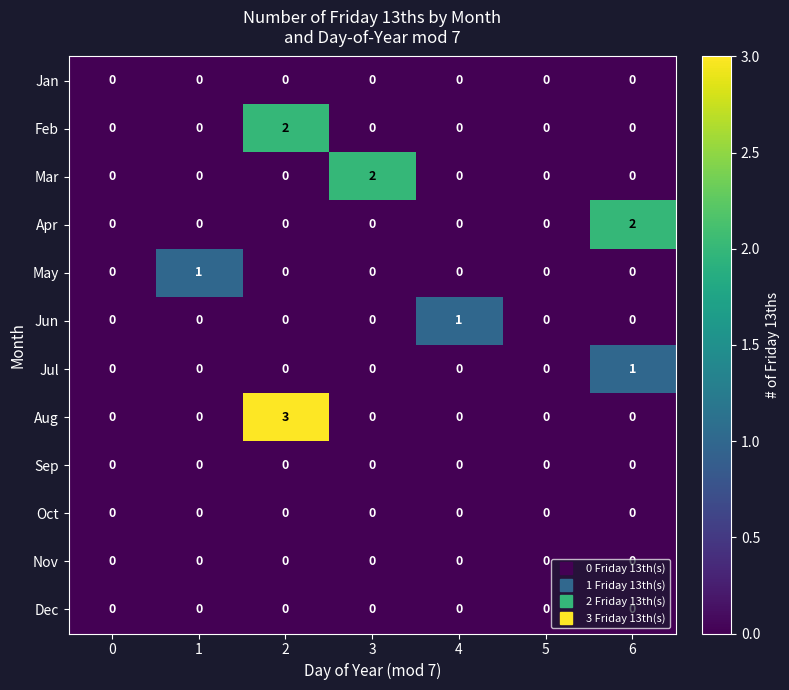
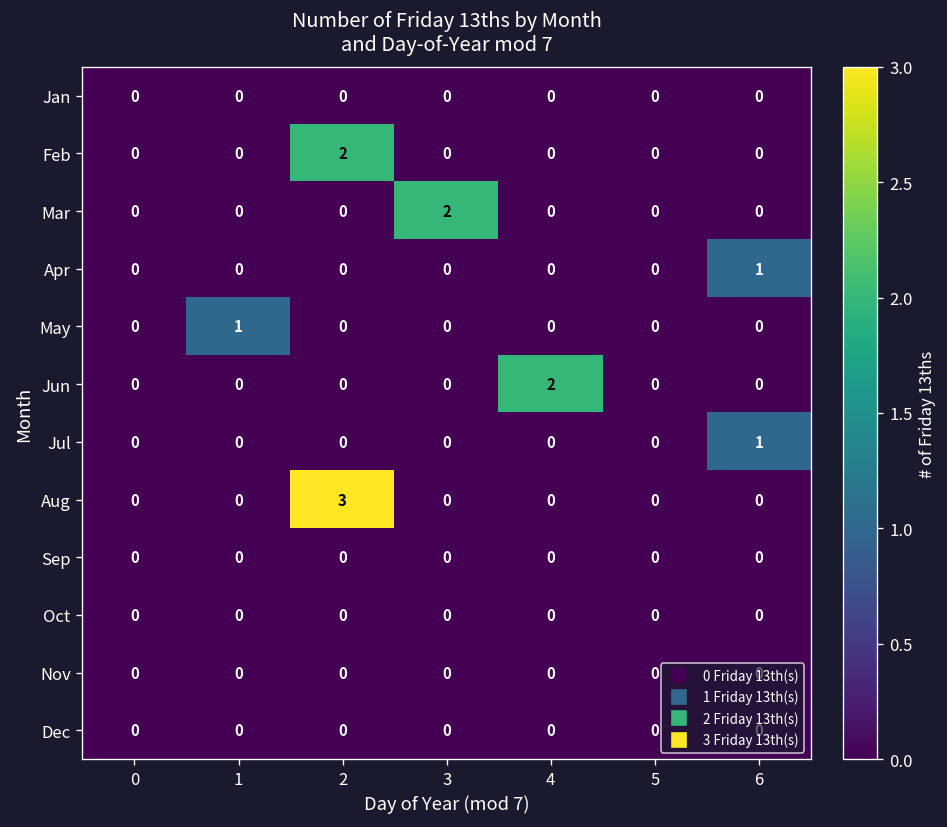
Apr, 6: 2 -> 1
Jun, 4: 1 -> 2
